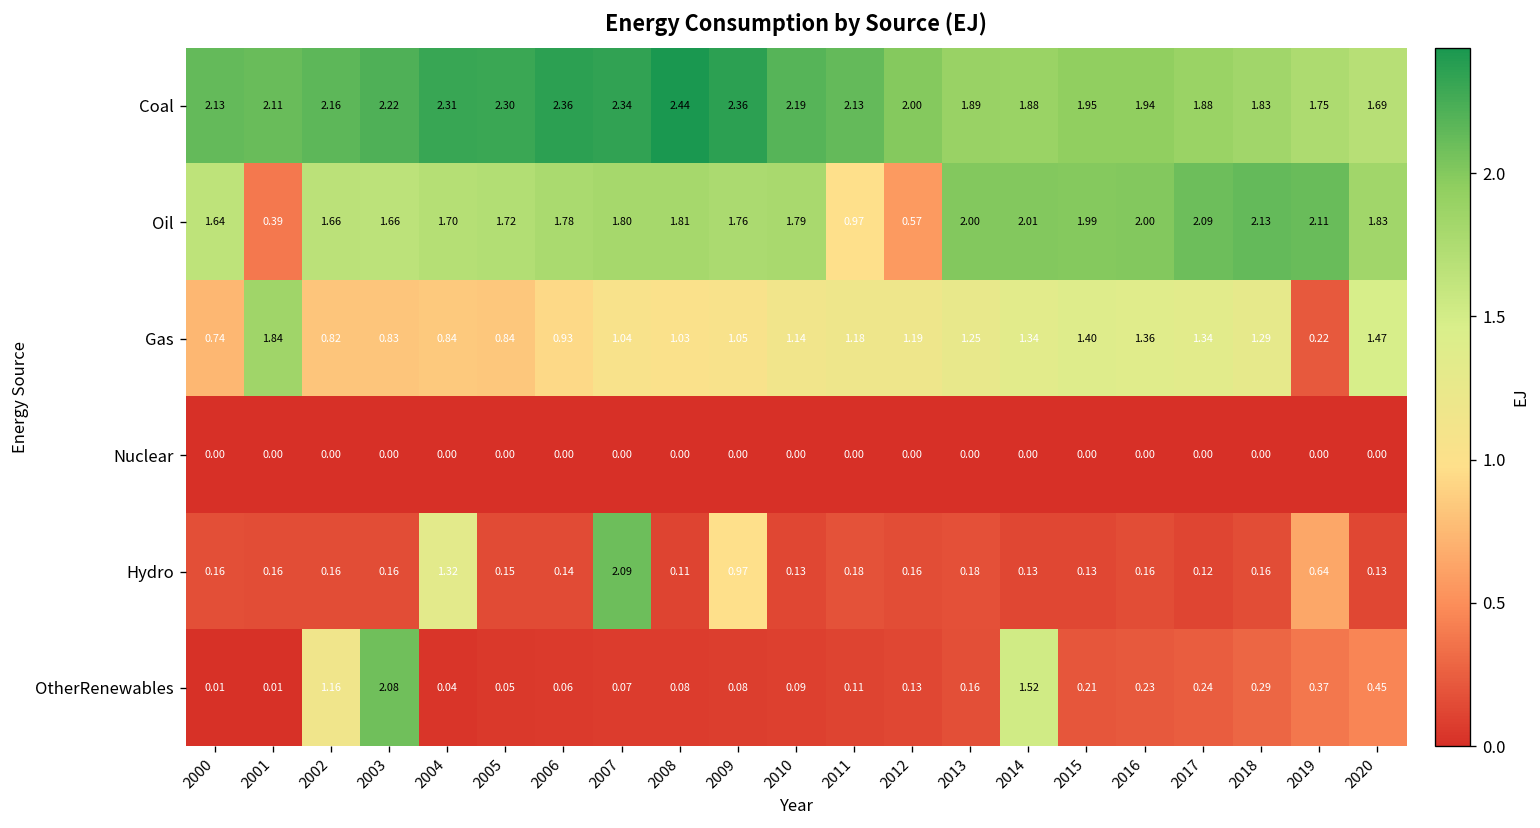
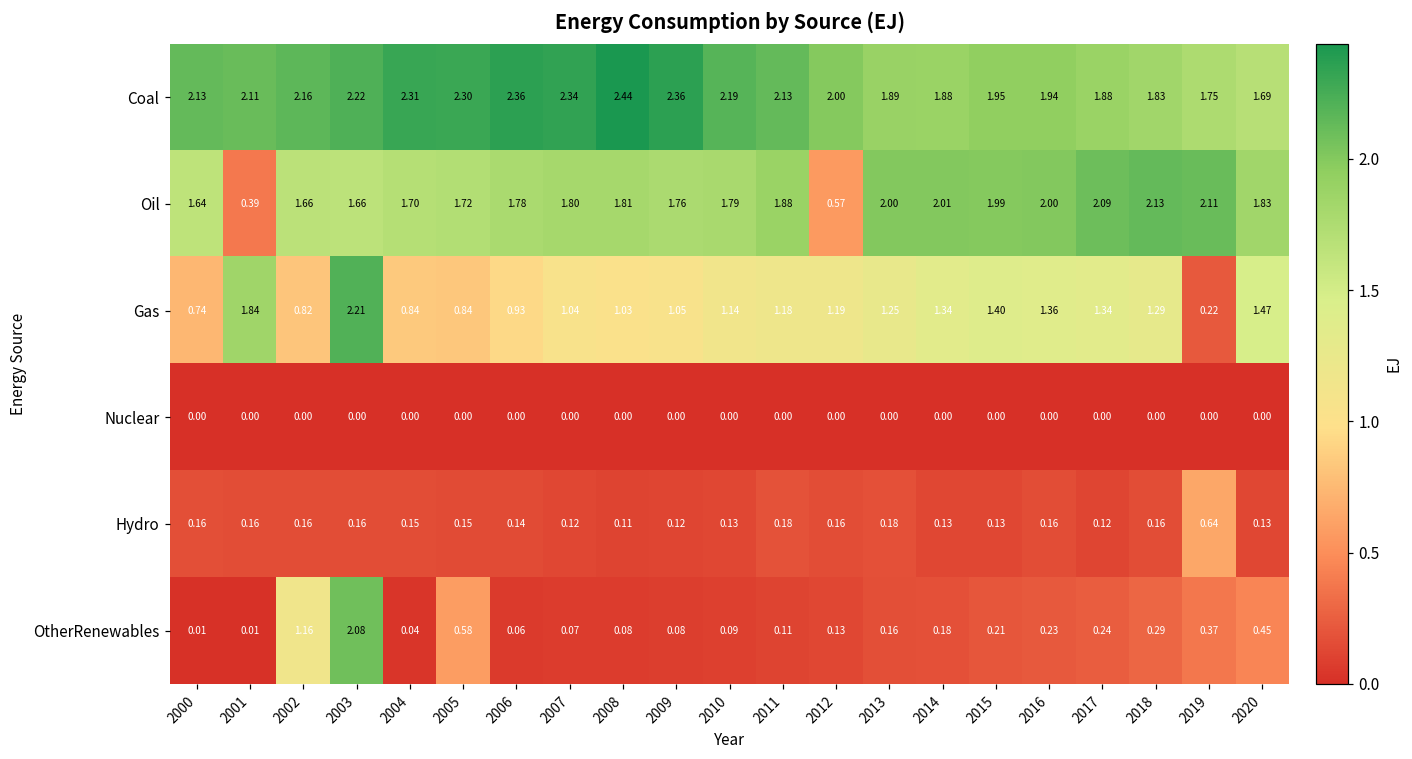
Oil, 2011: 0.97 -> 1.88
Gas, 2003: 0.83 -> 2.21
Hydro, 2004: 1.32 -> 0.15
Hydro, 2007: 2.09 -> 0.12
Hydro, 2009: 0.97 -> 0.12
OtherRenewables, 2005: 0.05 -> 0.58
OtherRenewables, 2014: 1.52 -> 0.18
